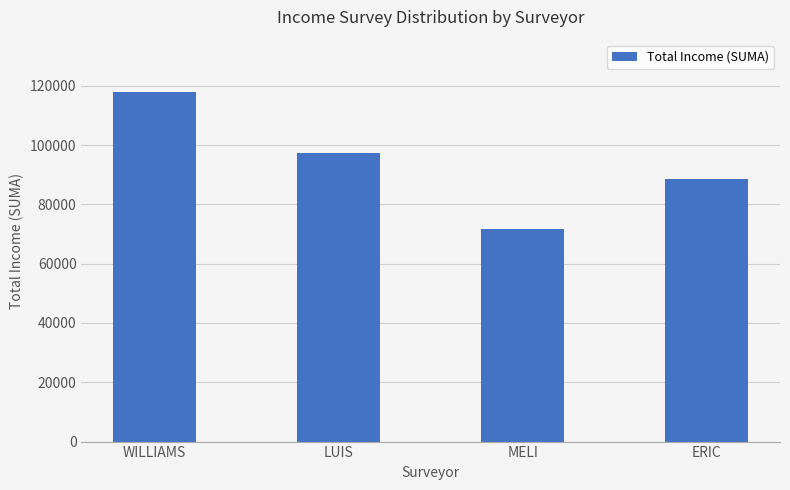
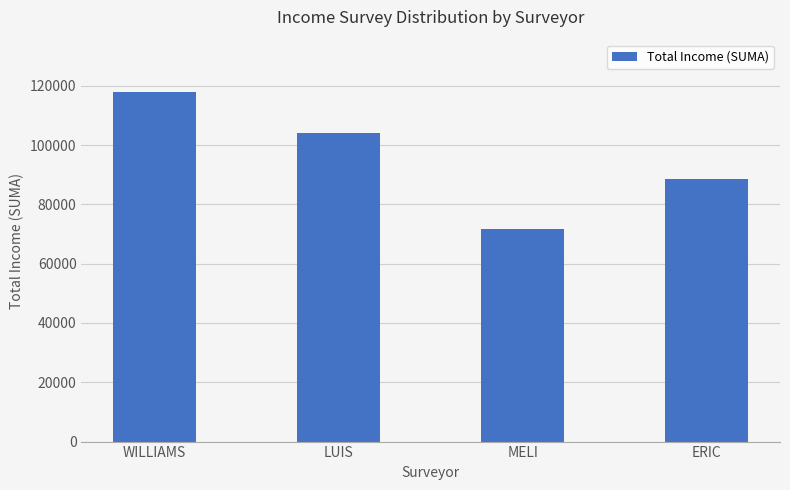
LUIS: 97000 -> 104000
